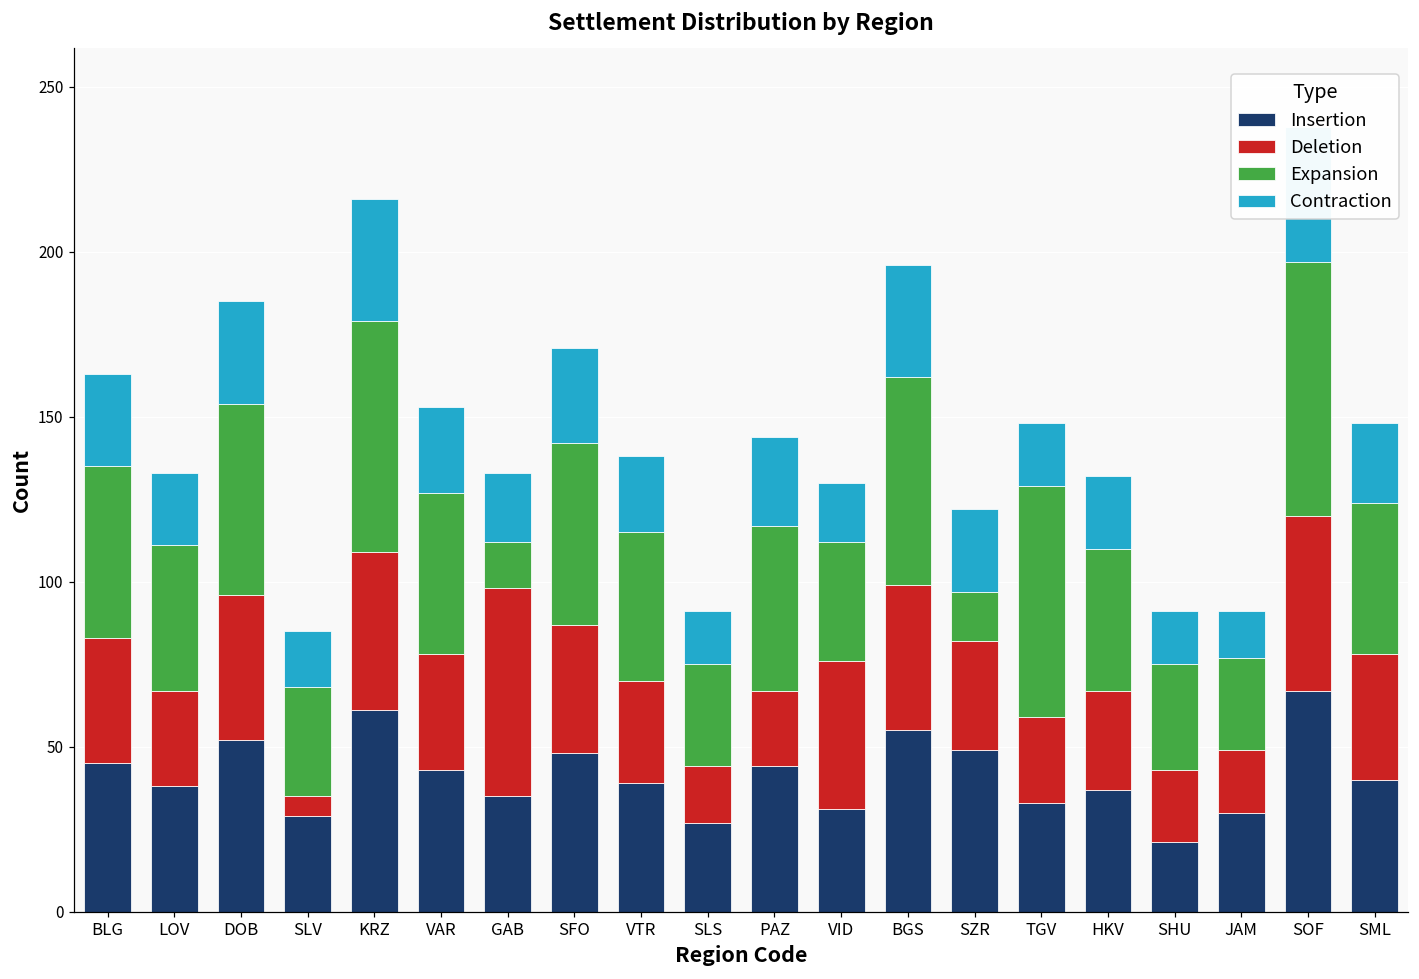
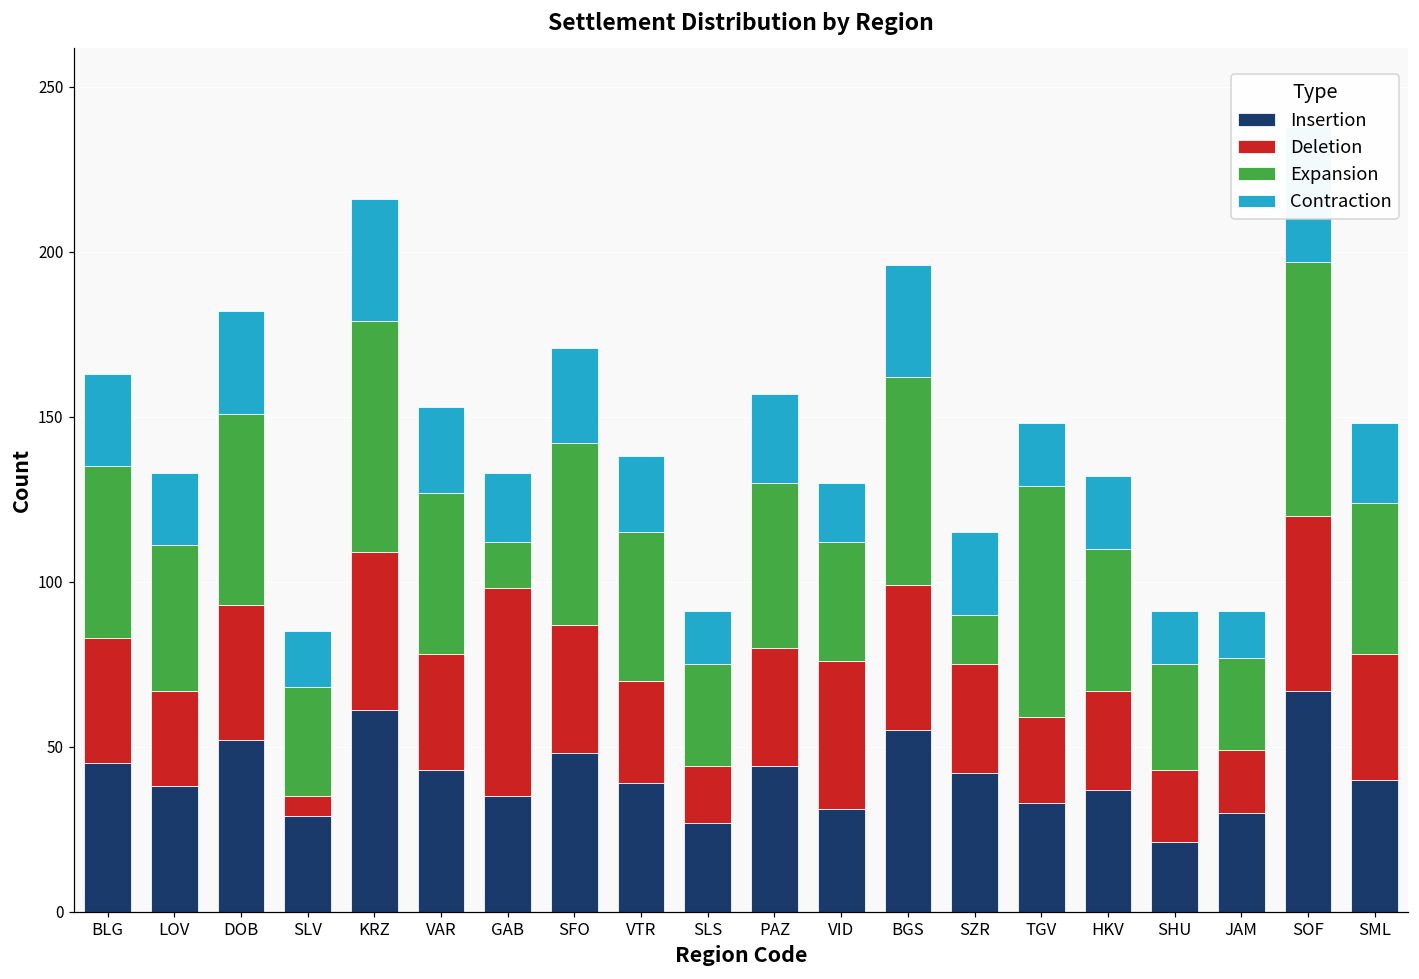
Deletion, DOB: 44 -> 41
Deletion, PAZ: 23 -> 36
Insertion, SZR: 49 -> 42
